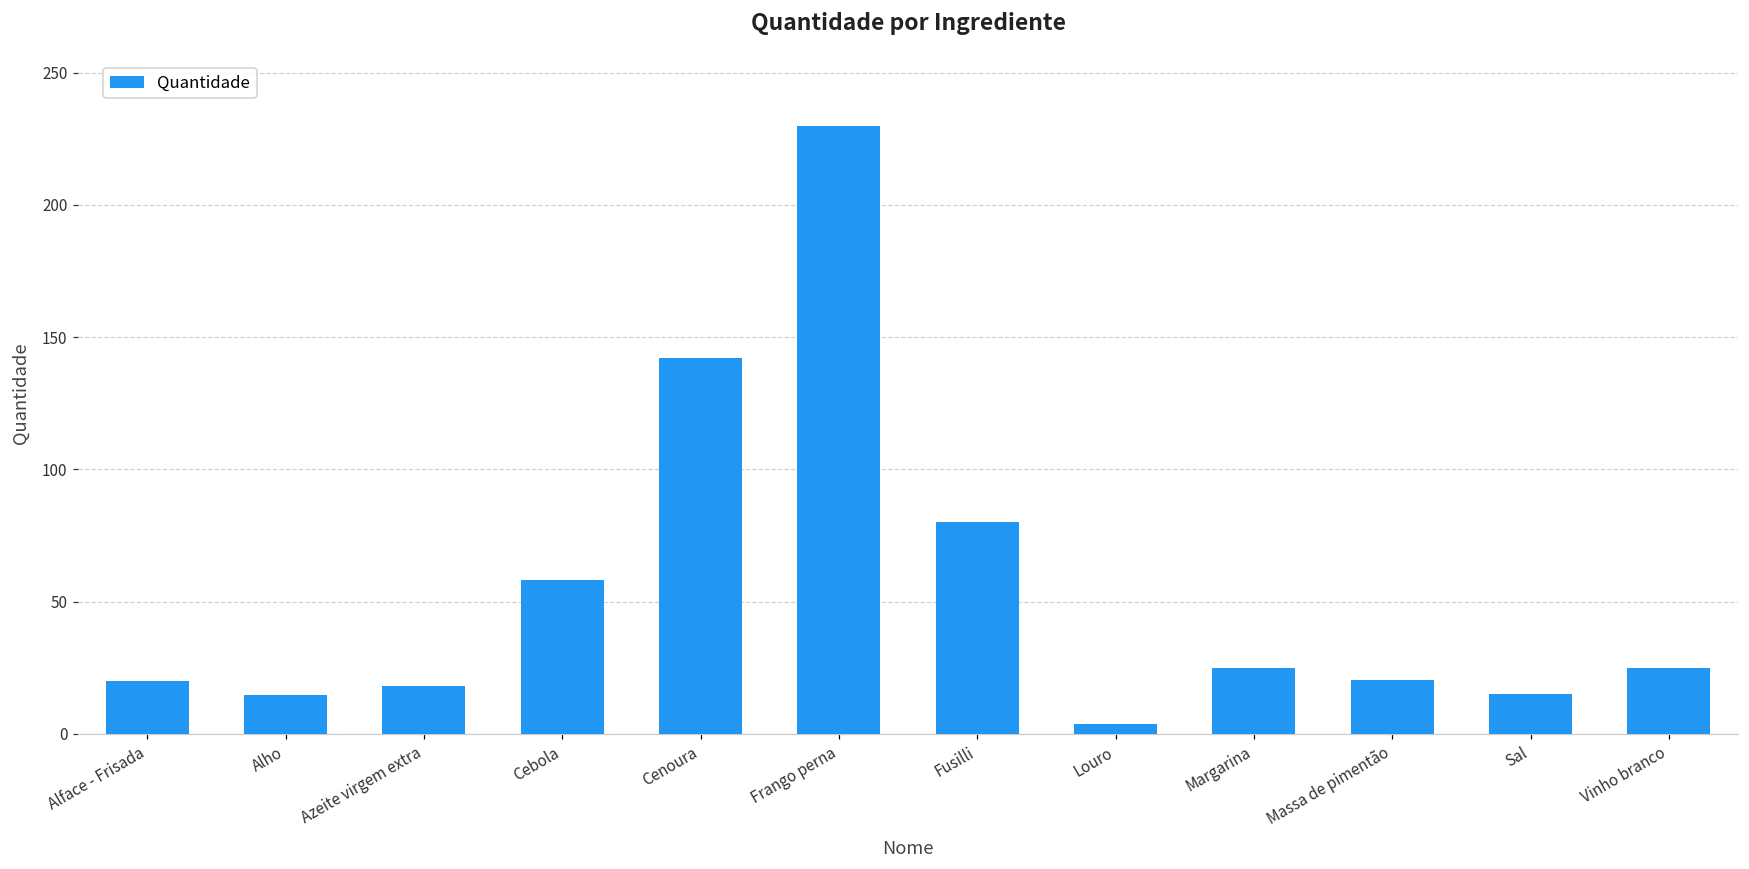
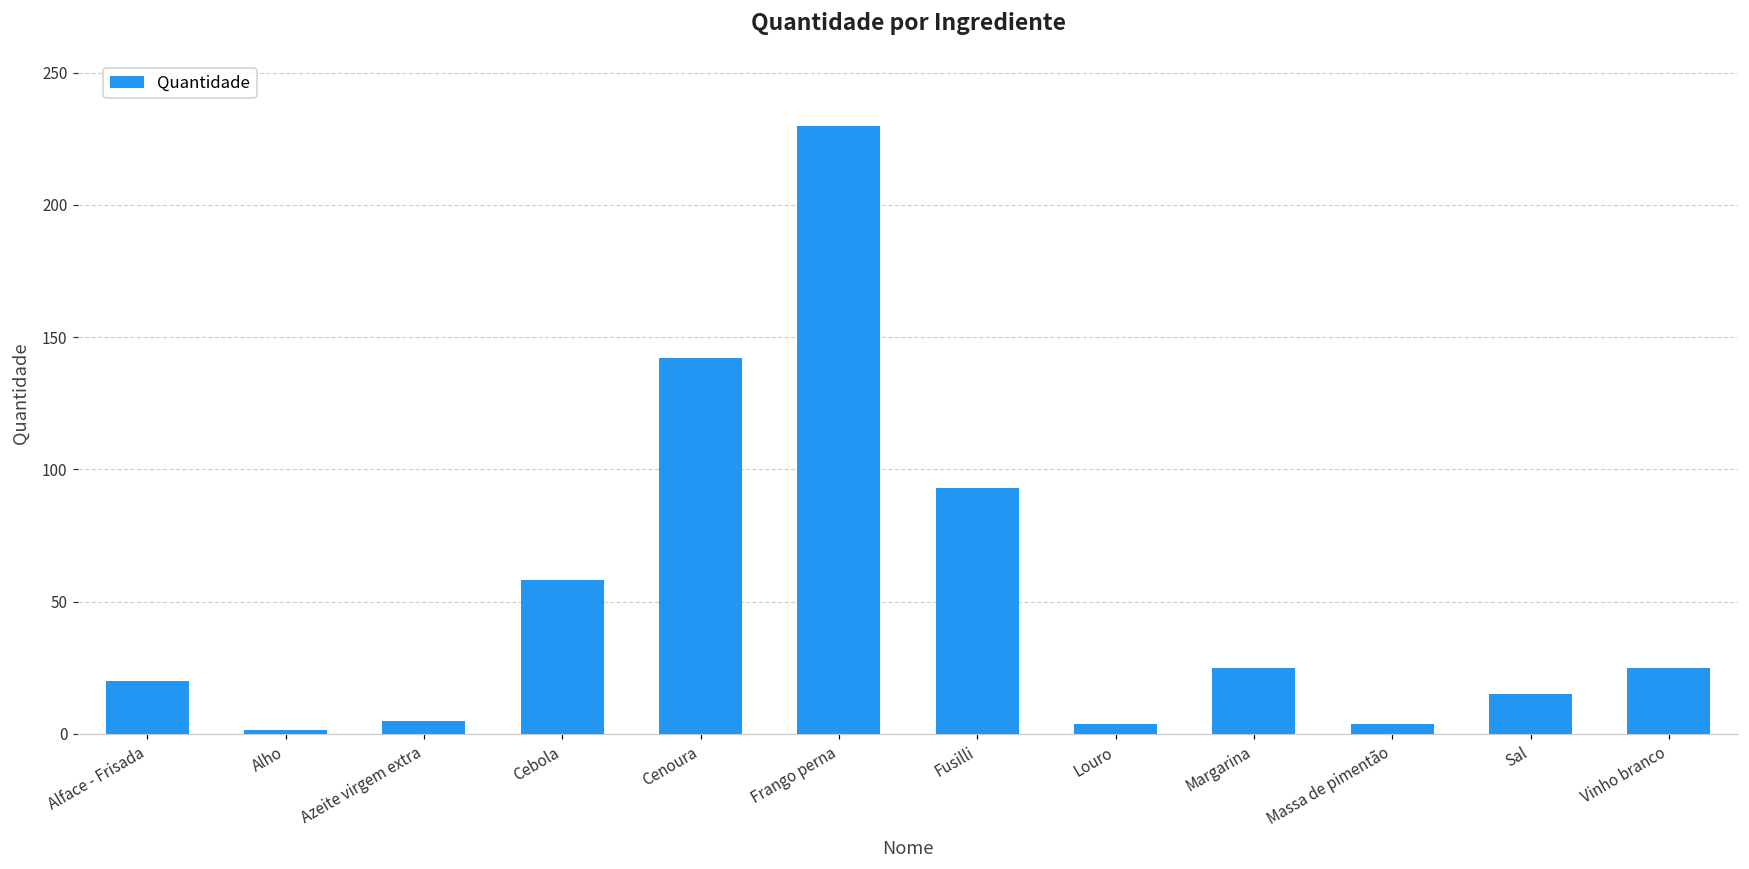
Alho: 15 -> 2
Azeite virgem extra: 18 -> 5
Fusilli: 80 -> 93
Massa de pimentão: 21 -> 4
